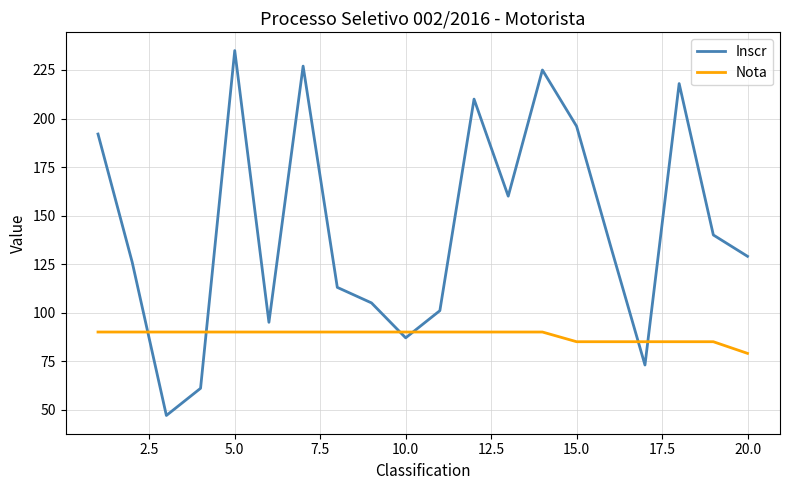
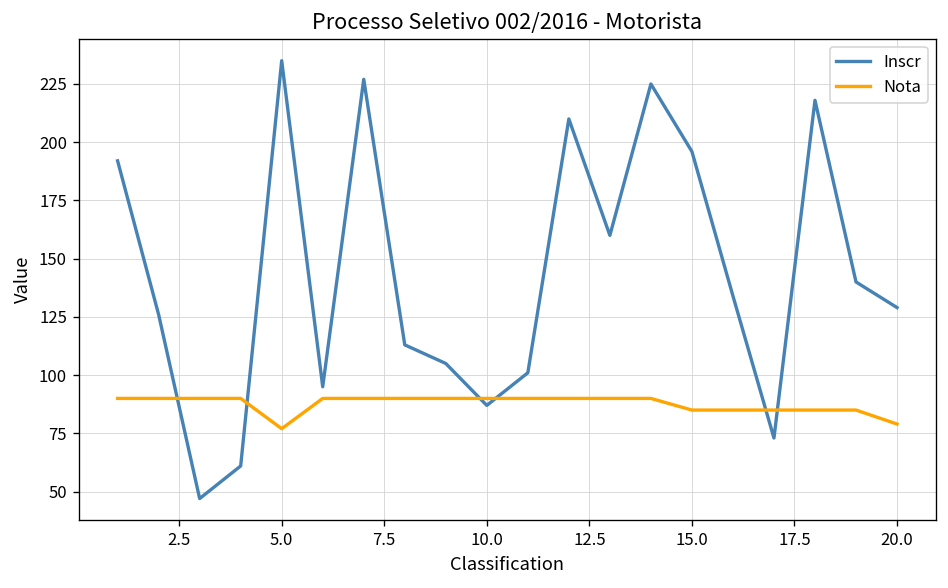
Nota, 5.0: 90 -> 77
